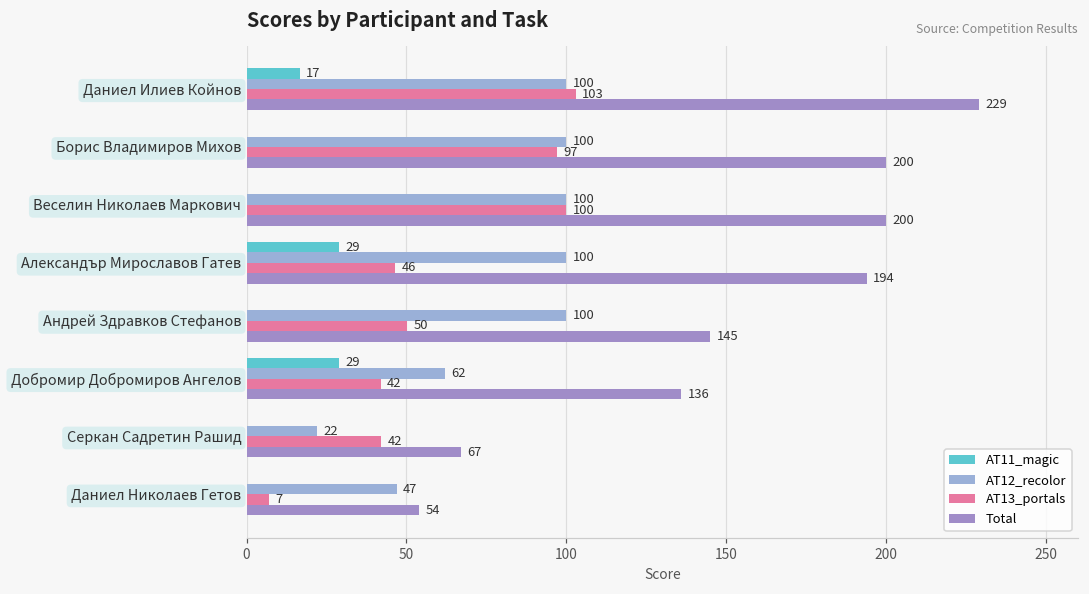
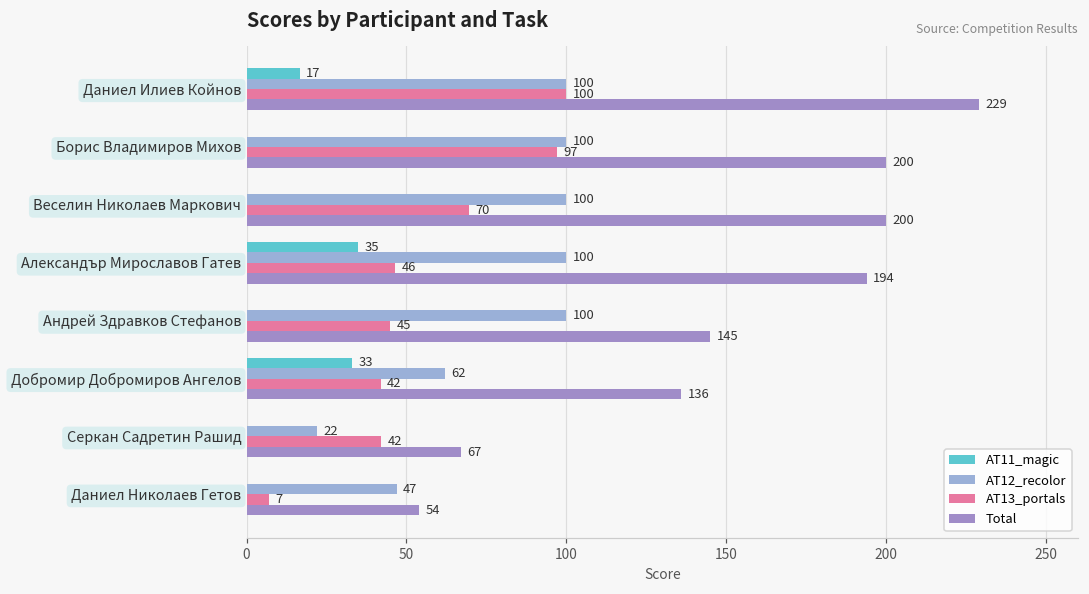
AT13_portals, Даниел Илиев Койнов: 103 -> 100
AT13_portals, Веселин Николаев Маркович: 100 -> 70
AT11_magic, Александър Мирославов Гатев: 29 -> 35
AT13_portals, Андрей Здравков Стефанов: 50 -> 45
AT11_magic, Добромир Добромиров Ангелов: 29 -> 33
